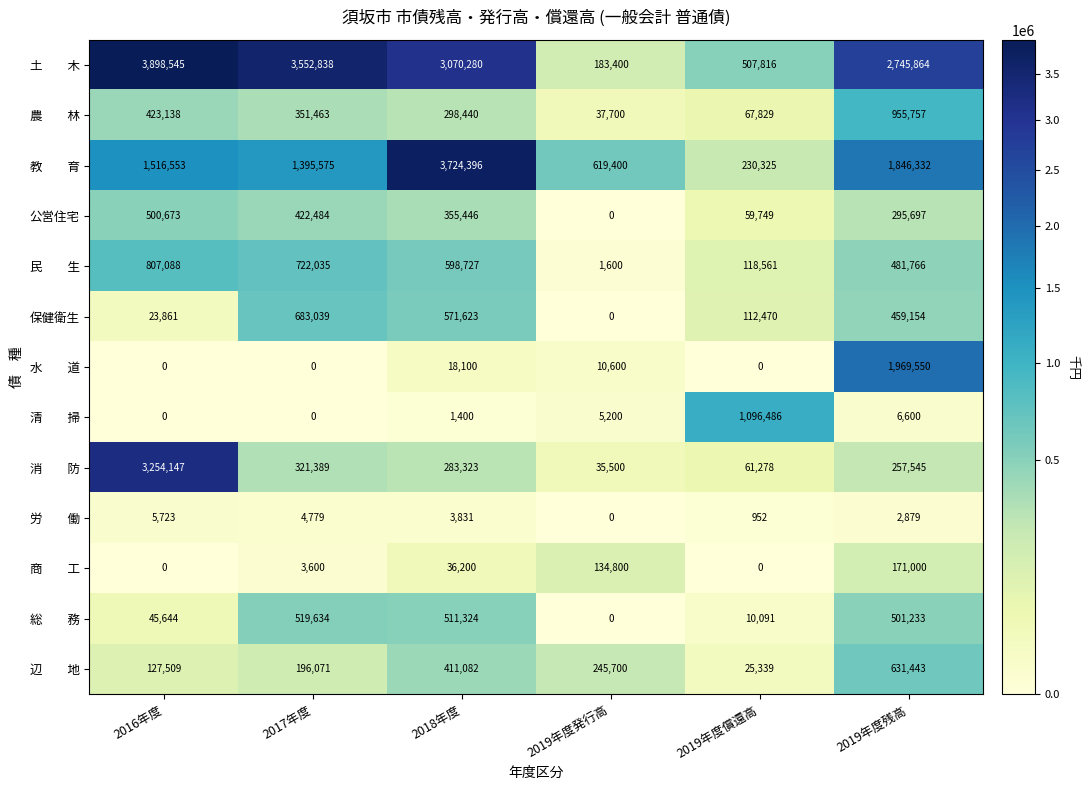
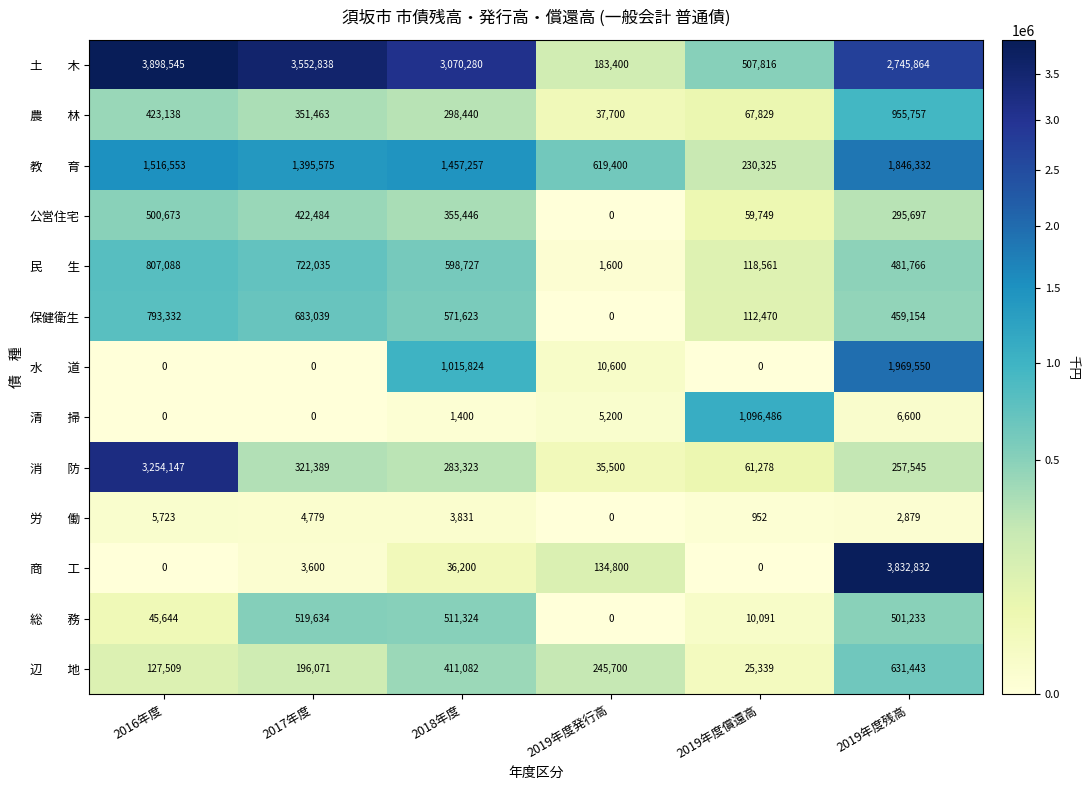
教 育, 2018年度: 3,724,396 -> 1,457,257
保健衛生, 2016年度: 23,861 -> 793,332
水 道, 2018年度: 18,100 -> 1,015,824
商 工, 2019年度残高: 171,000 -> 3,832,832
